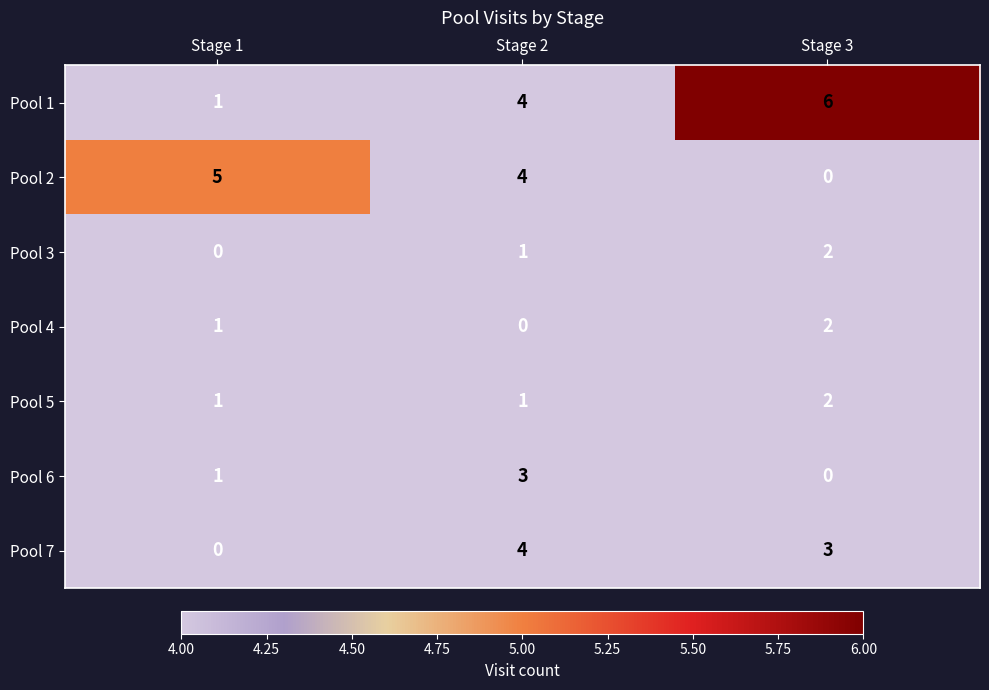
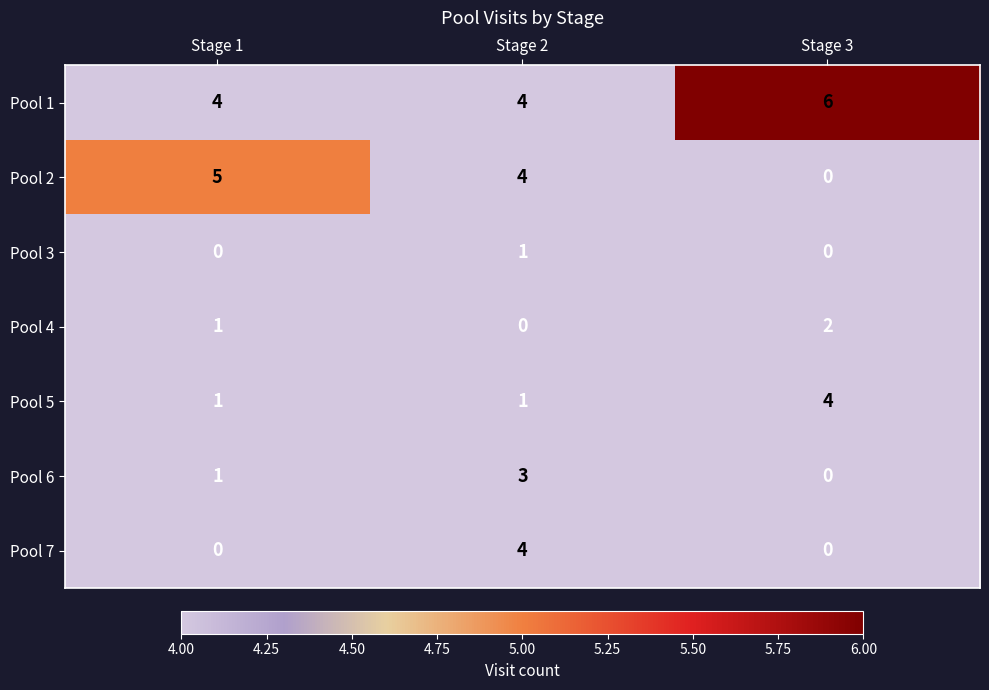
Pool 1, Stage 1: 1 -> 4
Pool 3, Stage 3: 2 -> 0
Pool 5, Stage 3: 2 -> 4
Pool 7, Stage 3: 3 -> 0
